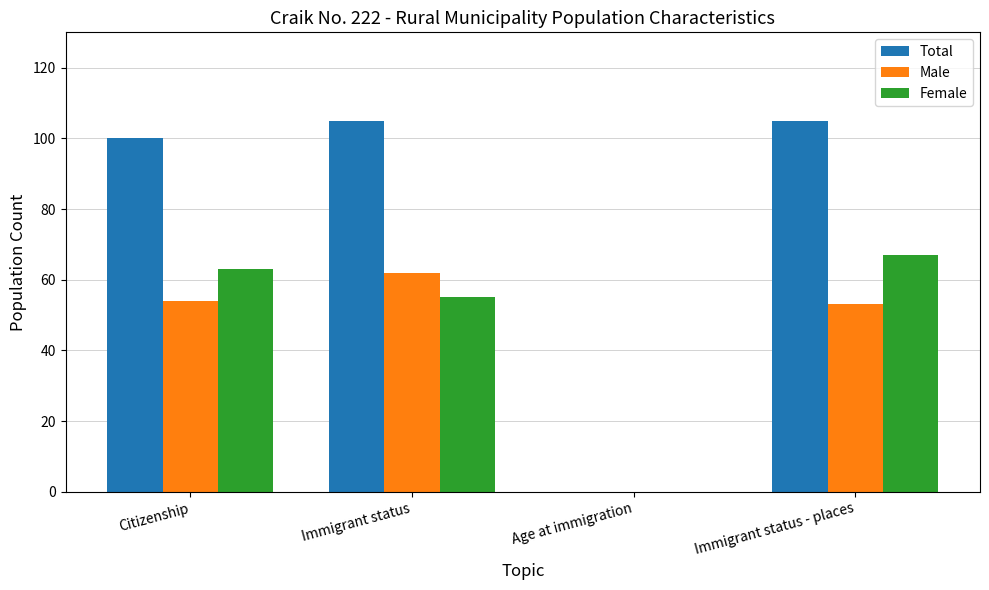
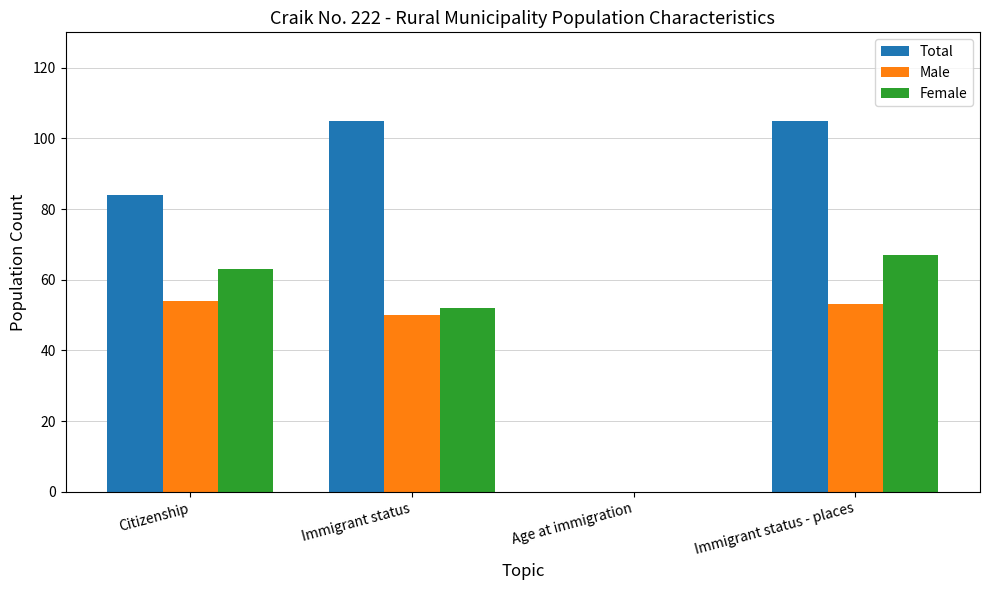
Total, Citizenship: 100 -> 84
Male, Immigrant status: 62 -> 50
Female, Immigrant status: 55 -> 52
